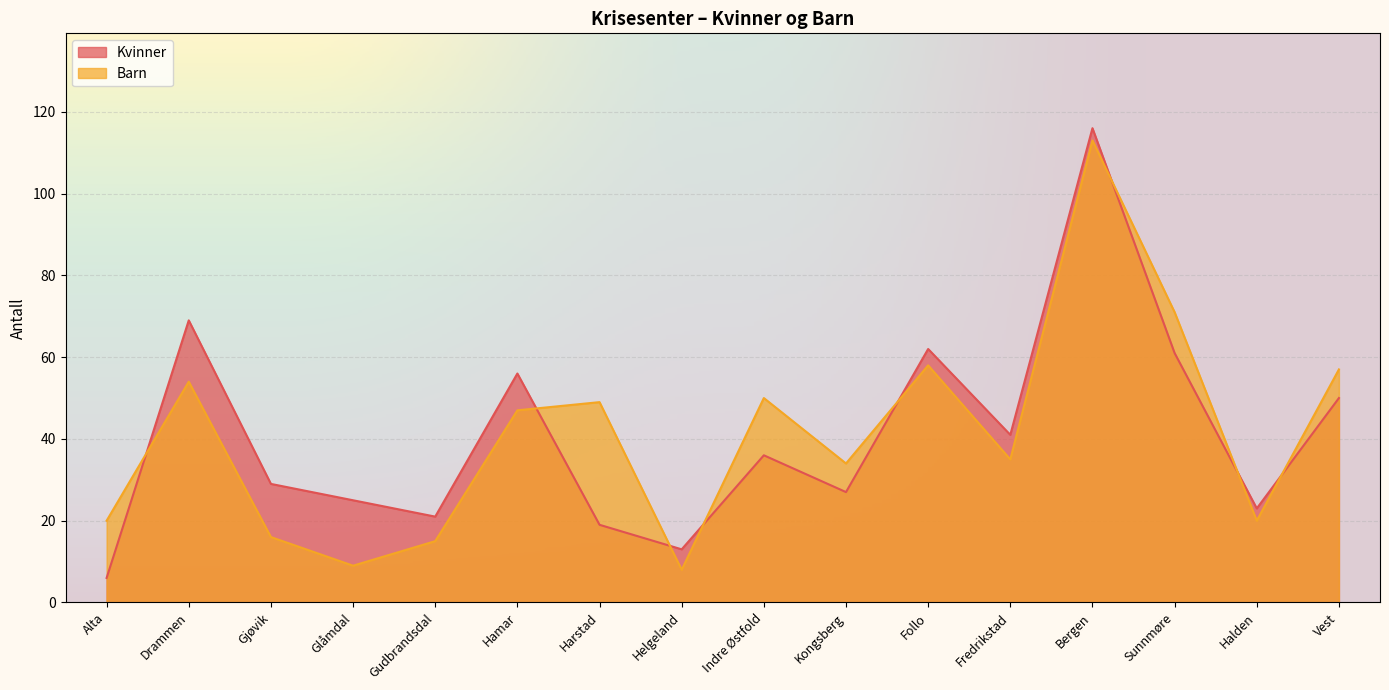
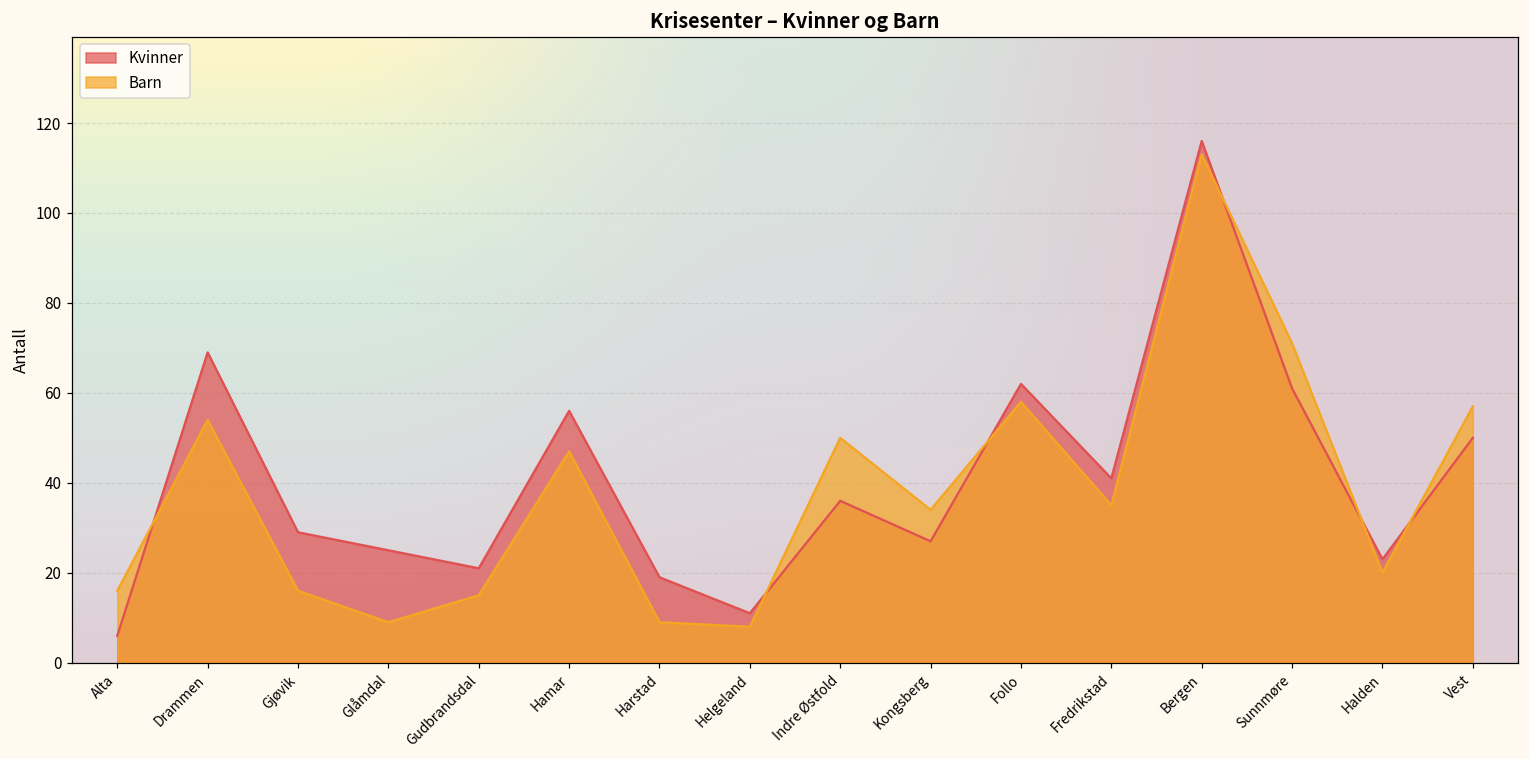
Barn, Alta: 20 -> 16
Barn, Harstad: 49 -> 9
Kvinner, Helgeland: 13 -> 11
